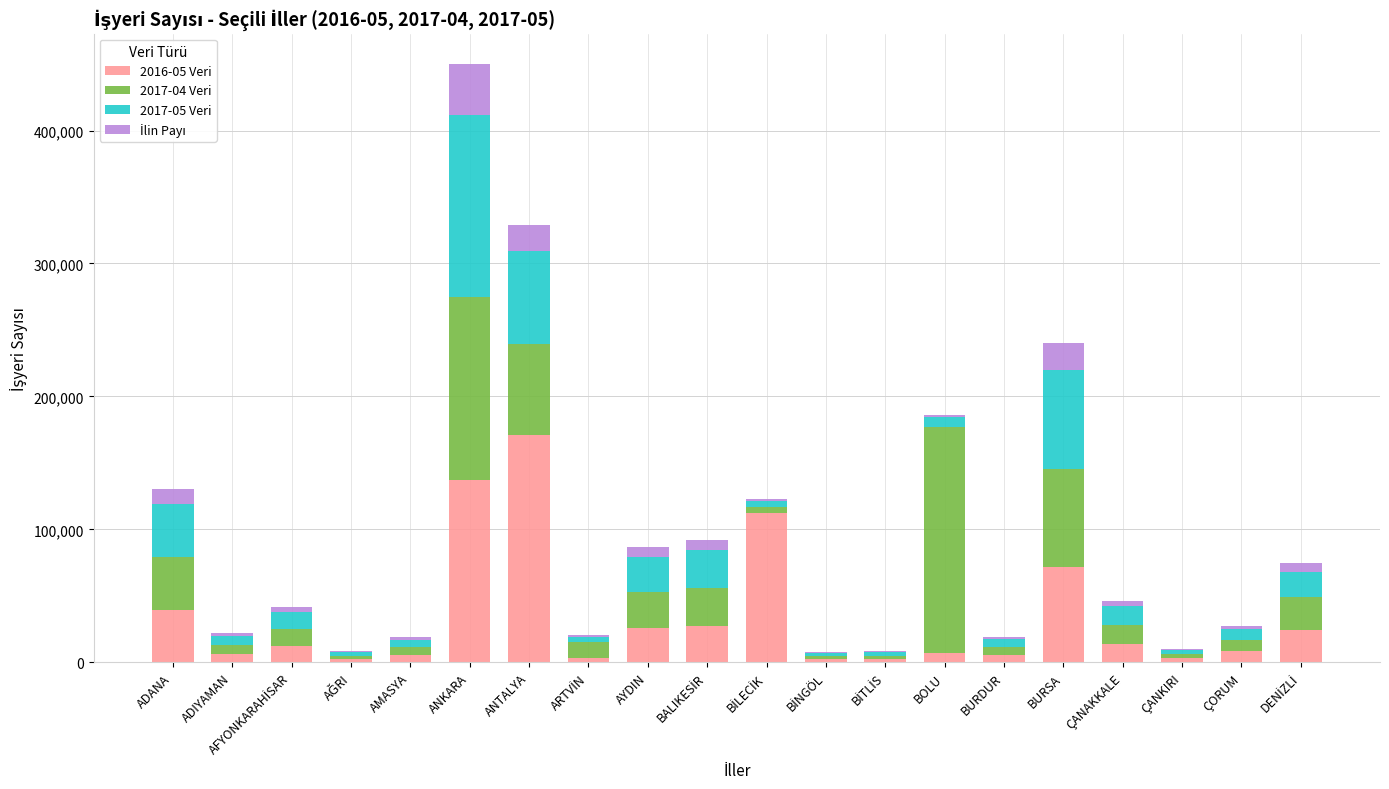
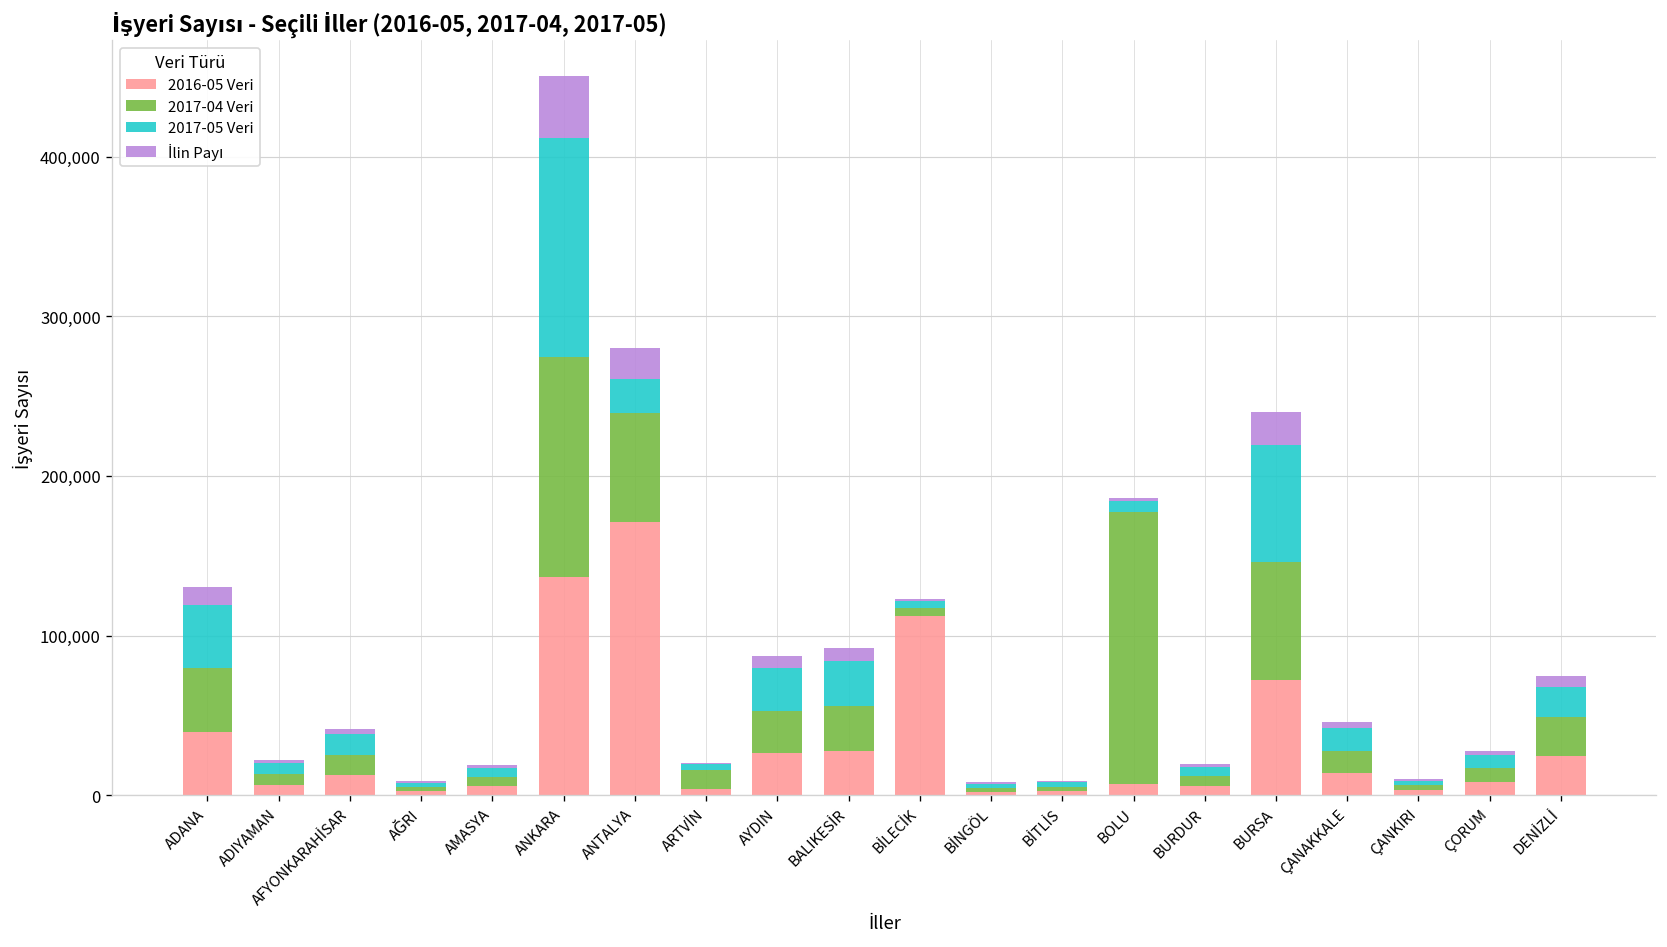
2017-05 Veri, ANTALYA: 70,000 -> 21,000
